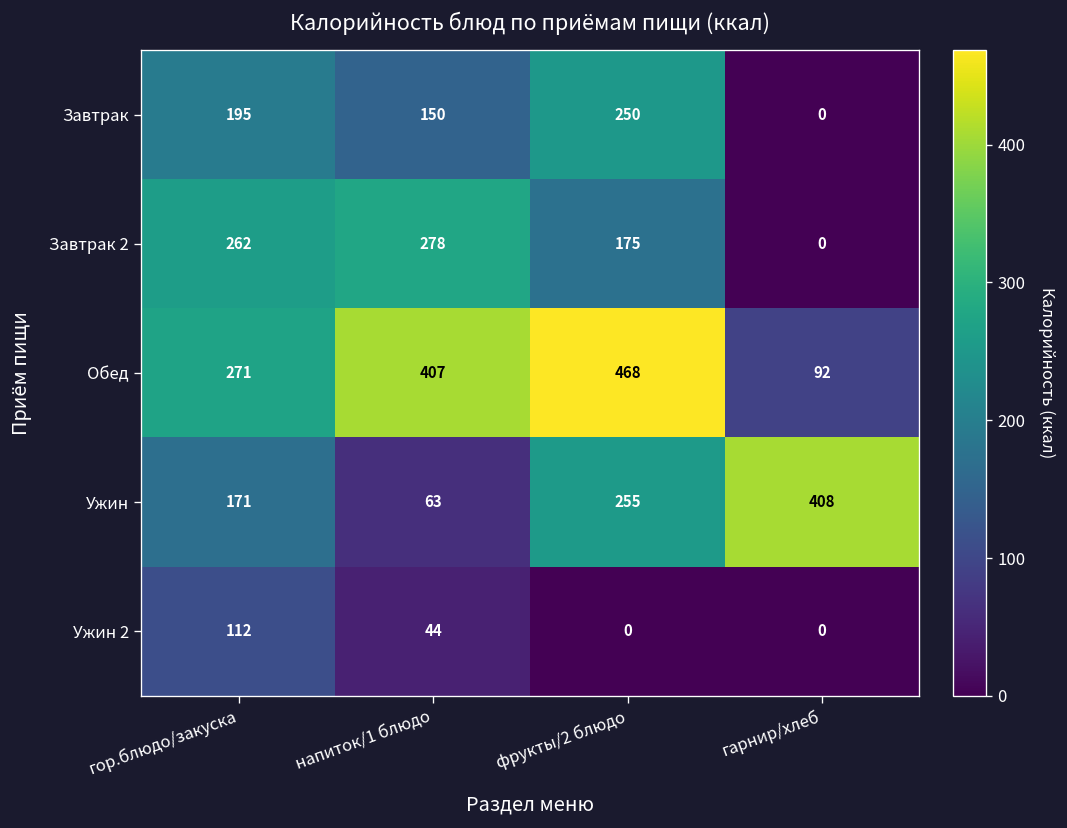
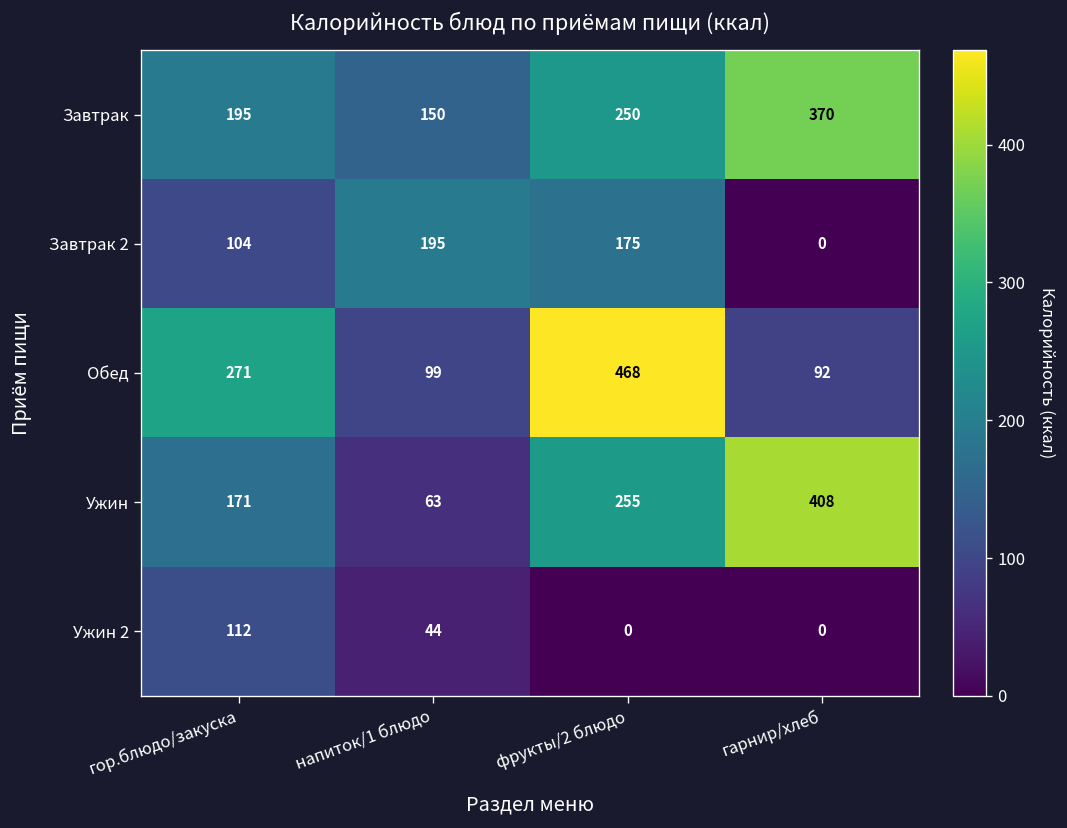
Завтрак, гарнир/хлеб: 0 -> 370
Завтрак 2, гор.блюдо/закуска: 262 -> 104
Завтрак 2, напиток/1 блюдо: 278 -> 195
Обед, напиток/1 блюдо: 407 -> 99
